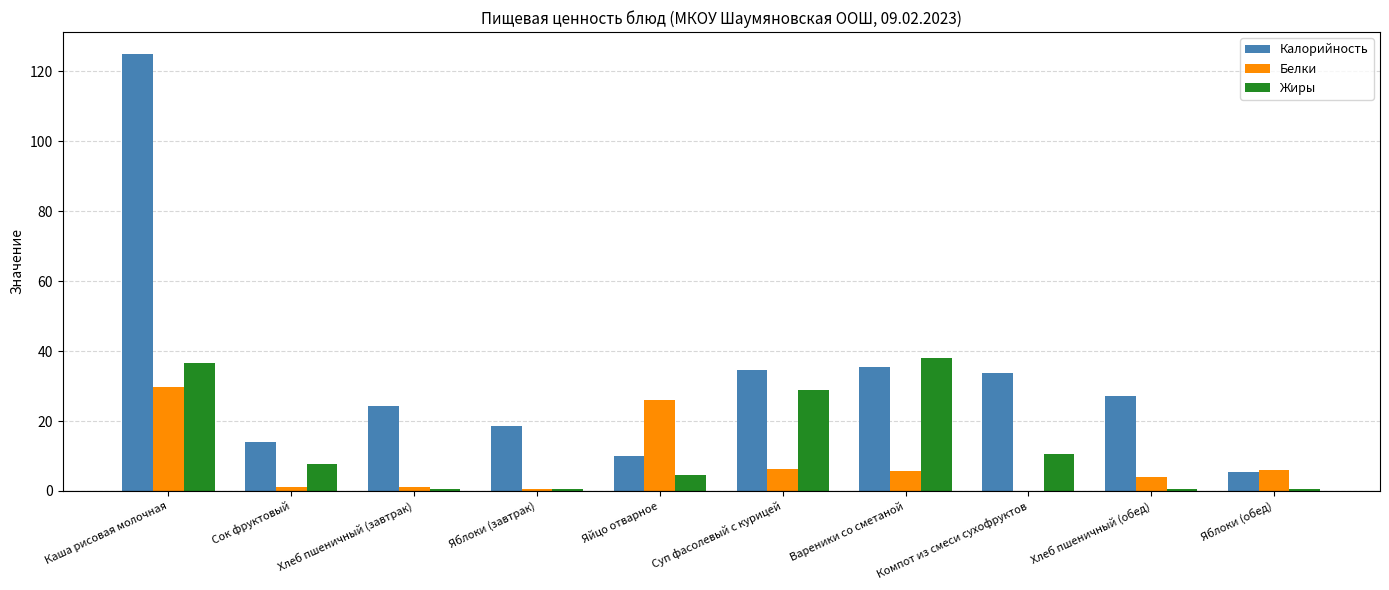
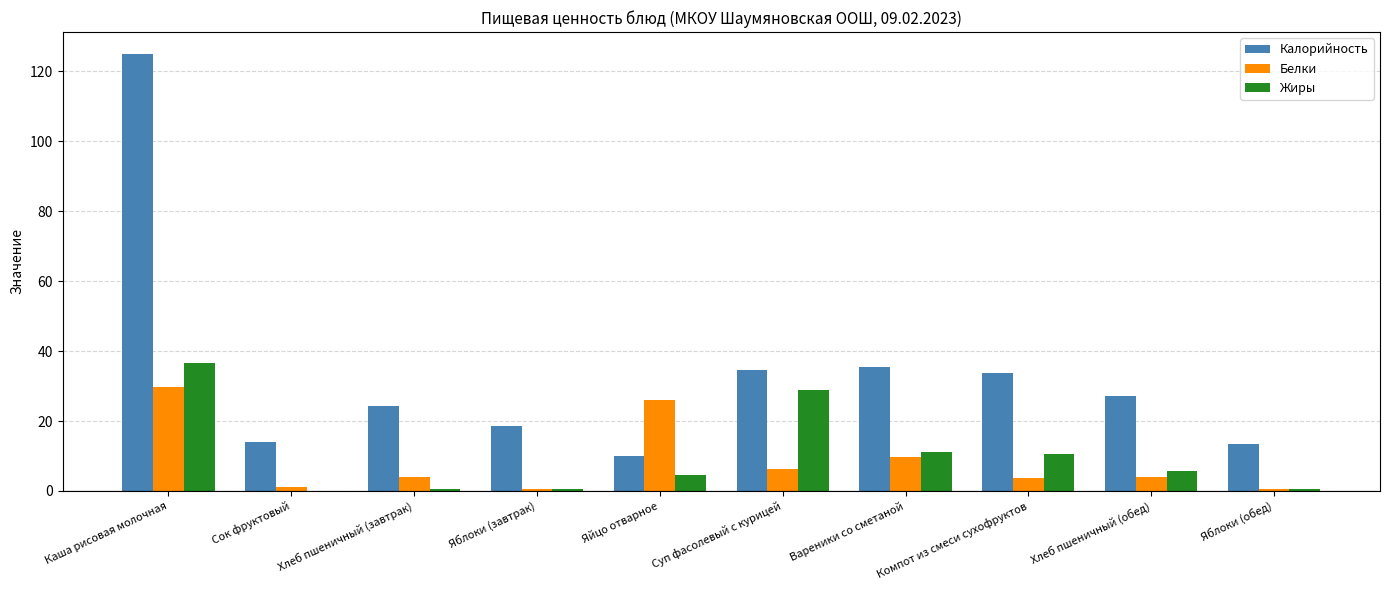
Жиры, Сок фруктовый: 8 -> 0
Белки, Хлеб пшеничный (завтрак): 1 -> 4
Белки, Вареники со сметаной: 6 -> 10
Жиры, Вареники со сметаной: 38 -> 11
Белки, Компот из смеси сухофруктов: 0 -> 4
Жиры, Хлеб пшеничный (обед): 0 -> 6
Калорийность, Яблоки (обед): 5 -> 13
Белки, Яблоки (обед): 6 -> 1
